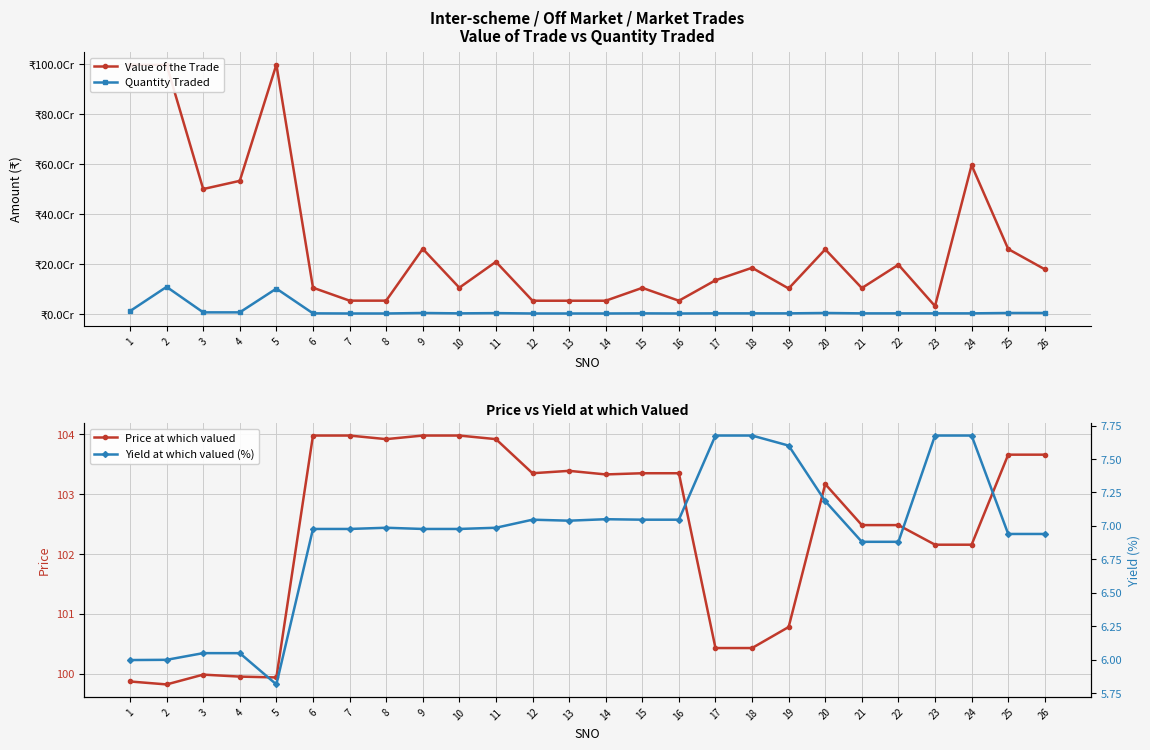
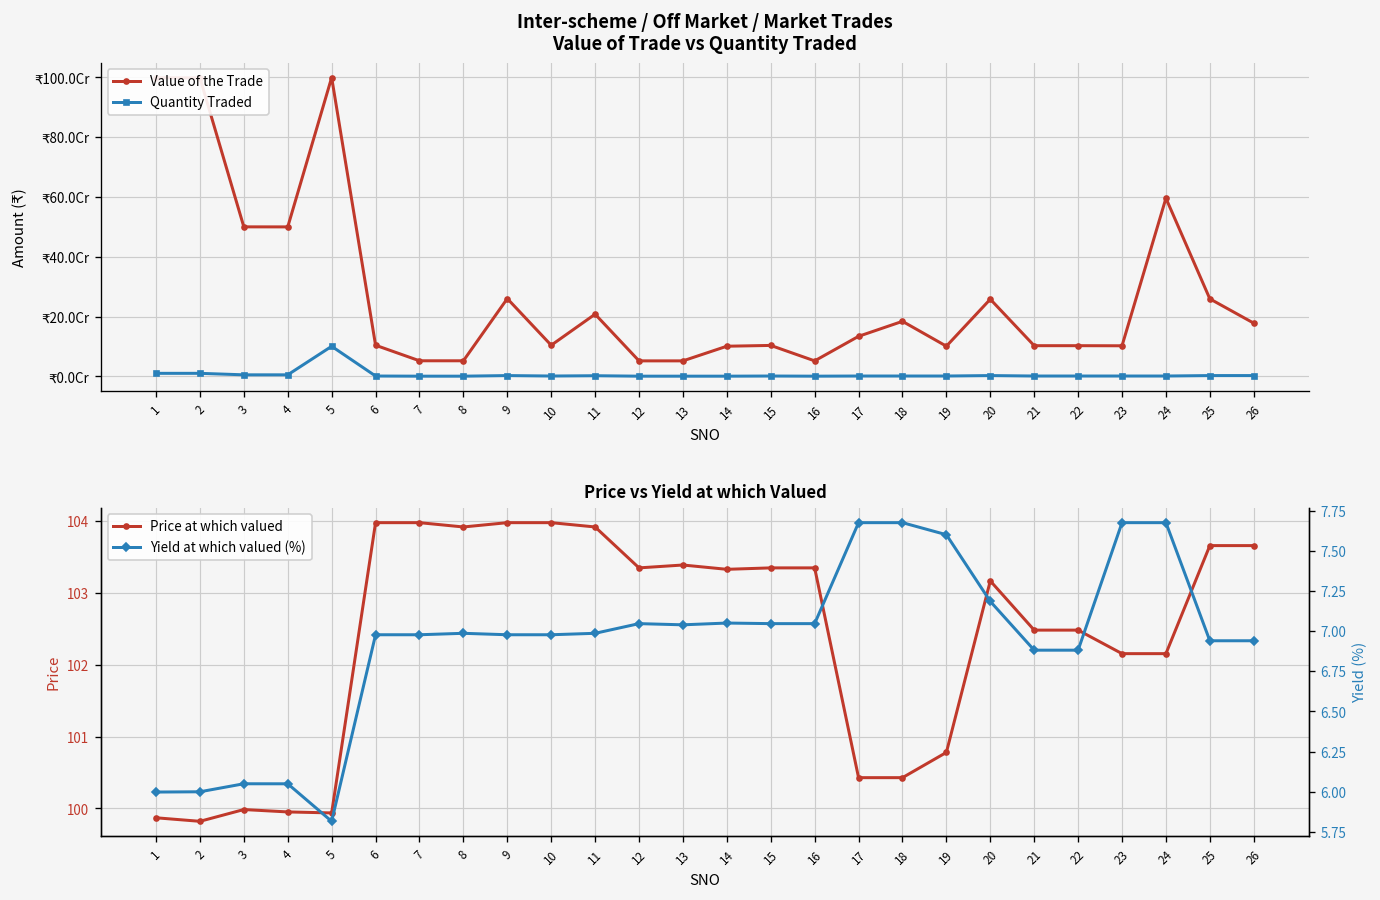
Inter-scheme / Off Market / Market Trades Value of Trade vs Quantity Traded, Quantity Traded, 2: ₹11Cr -> ₹1Cr
Inter-scheme / Off Market / Market Trades Value of Trade vs Quantity Traded, Value of the Trade, 4: ₹53Cr -> ₹50Cr
Inter-scheme / Off Market / Market Trades Value of Trade vs Quantity Traded, Value of the Trade, 14: ₹5Cr -> ₹10Cr
Inter-scheme / Off Market / Market Trades Value of Trade vs Quantity Traded, Value of the Trade, 22: ₹20Cr -> ₹10Cr
Inter-scheme / Off Market / Market Trades Value of Trade vs Quantity Traded, Value of the Trade, 23: ₹3Cr -> ₹10Cr
